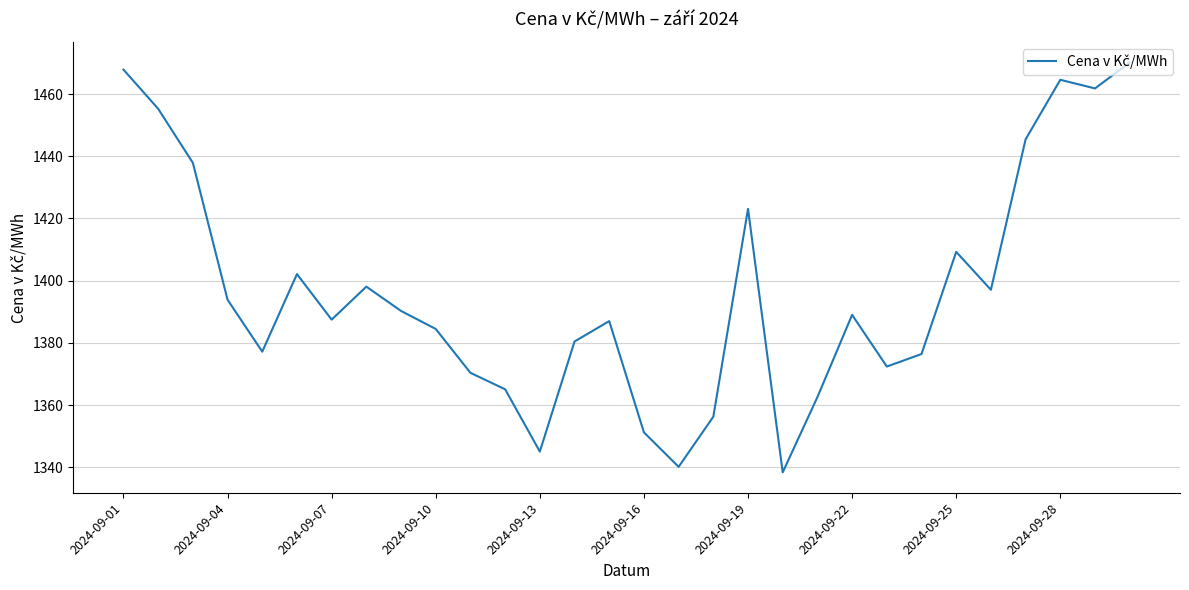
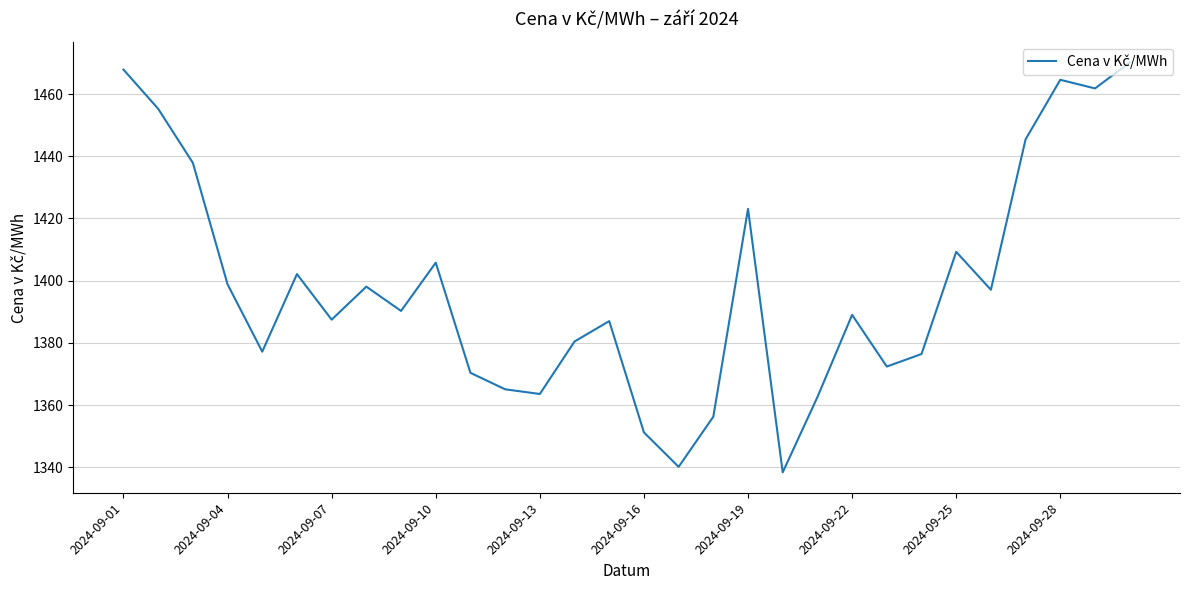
2024-09-04: 1394 -> 1399
2024-09-10: 1385 -> 1406
2024-09-13: 1345 -> 1364
